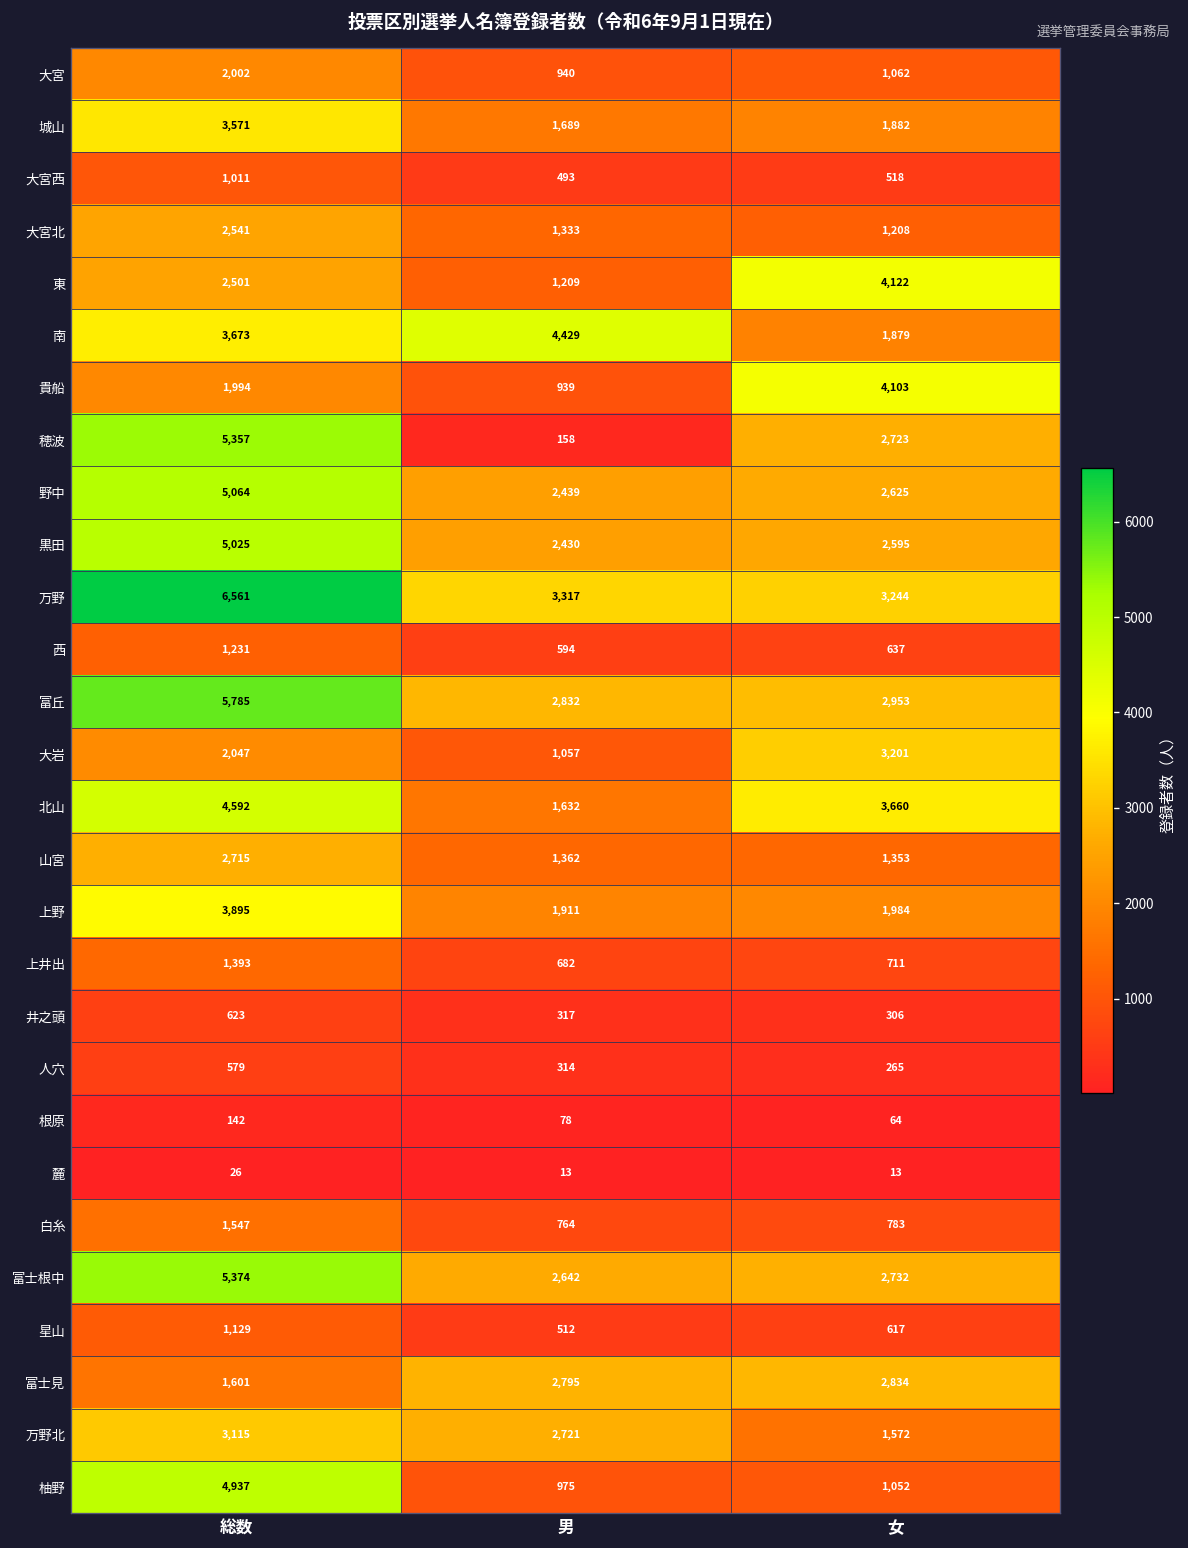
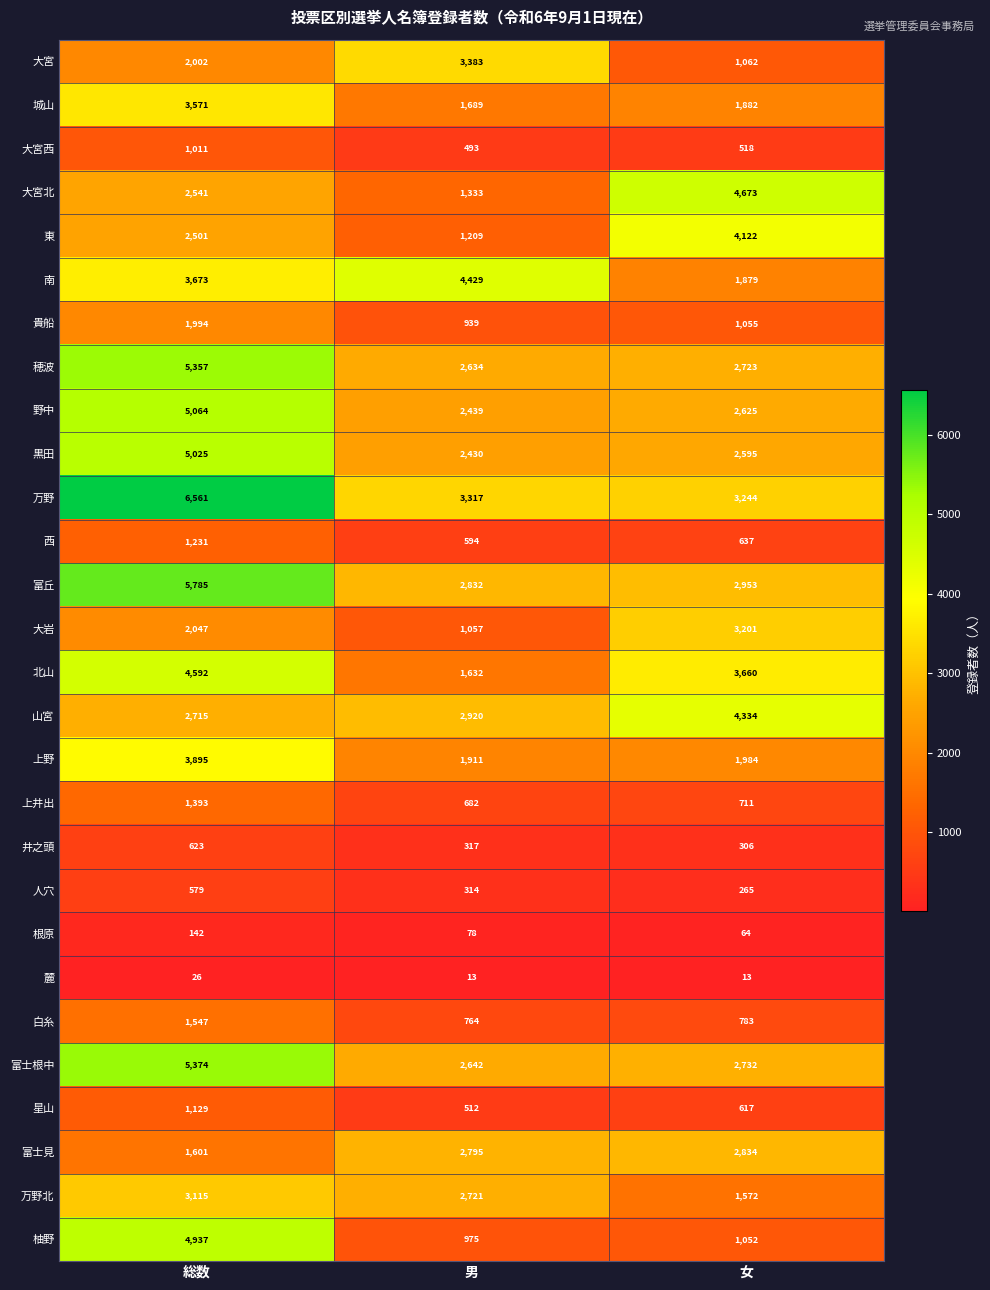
大宮, 男: 940 -> 3,383
大宮北, 女: 1,208 -> 4,673
貴船, 女: 4,103 -> 1,055
穂波, 男: 158 -> 2,634
山宮, 男: 1,362 -> 2,920
山宮, 女: 1,353 -> 4,334
